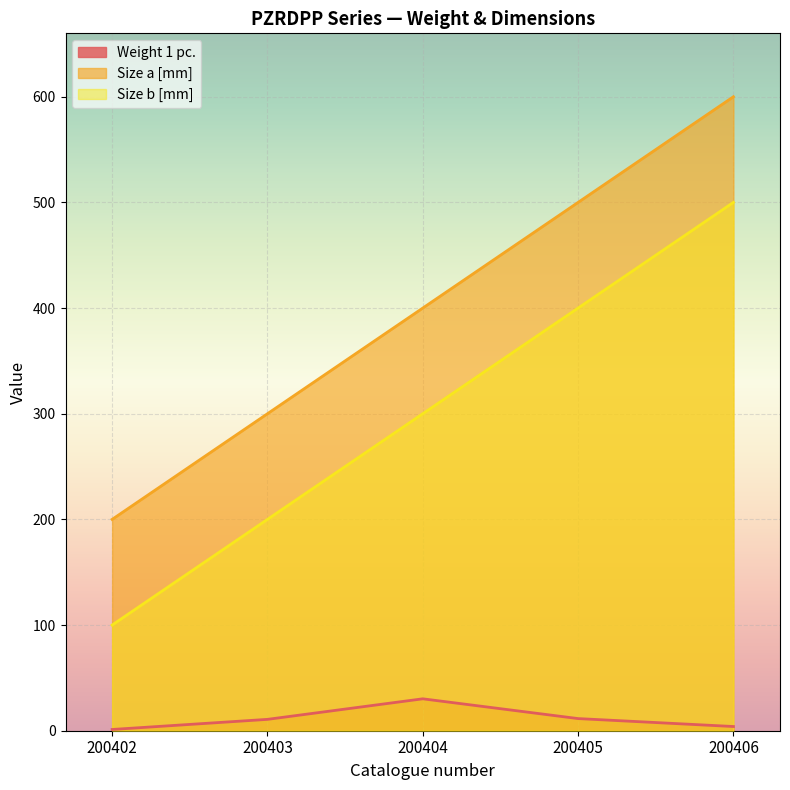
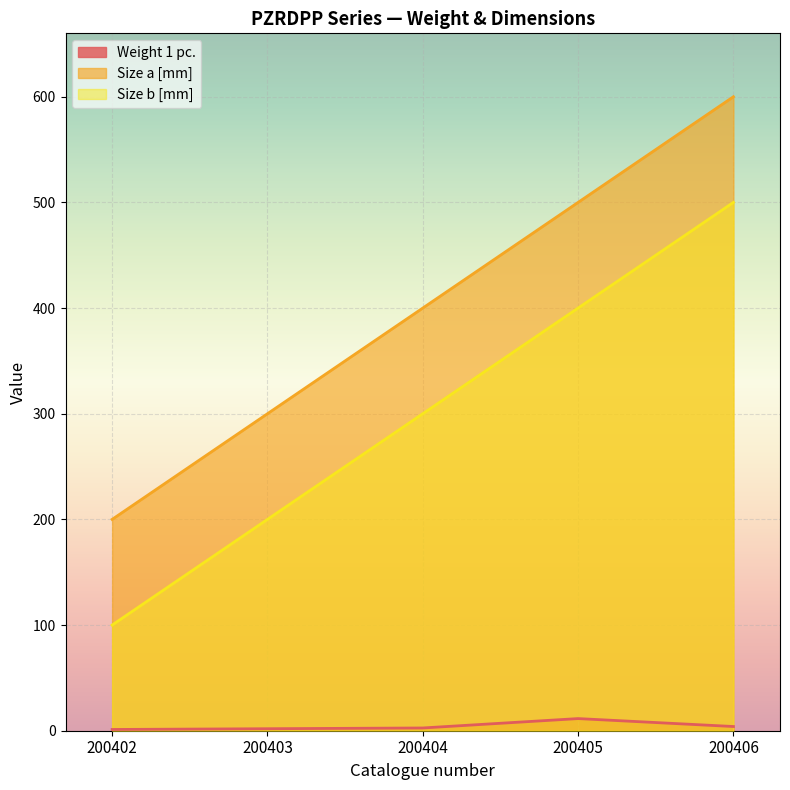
Weight 1 pc., 200403: 11 -> 2
Weight 1 pc., 200404: 30 -> 3
